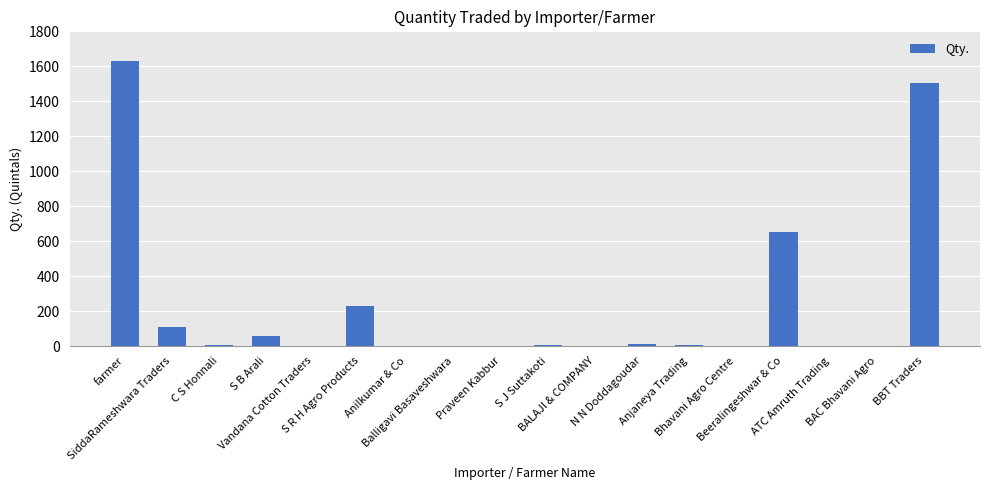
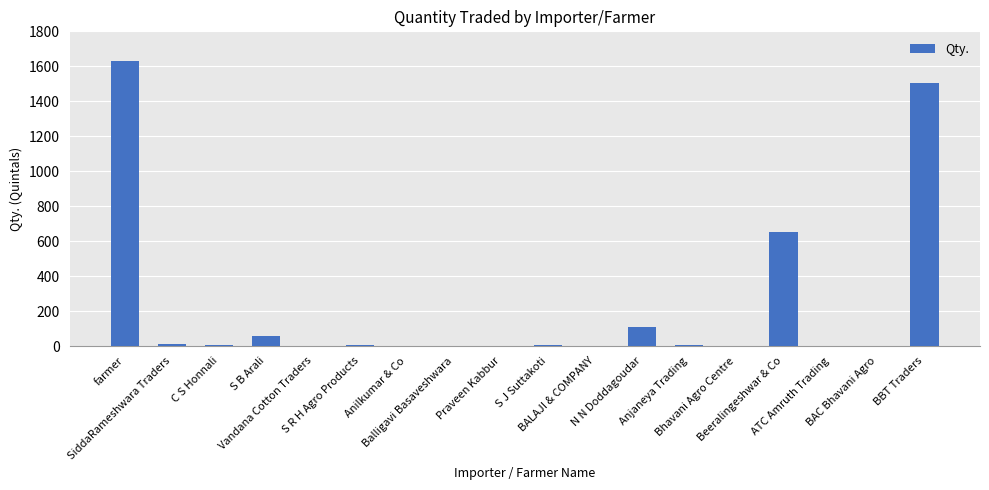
SiddaRameshwara Traders: 110 -> 10
S R H Agro Products: 230 -> 0
N N Doddagoudar: 10 -> 110
